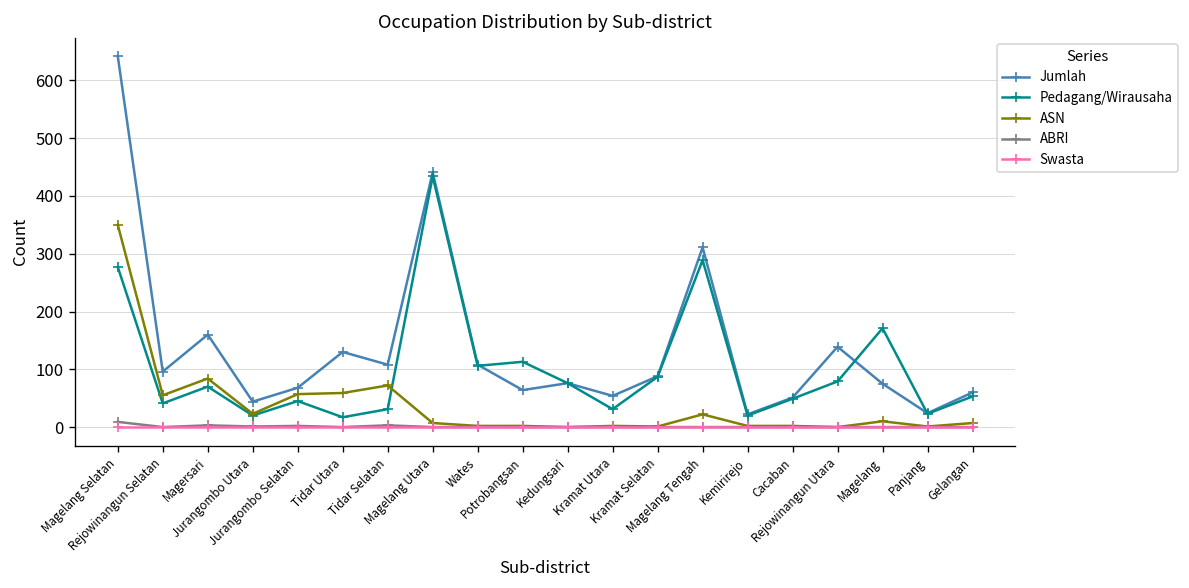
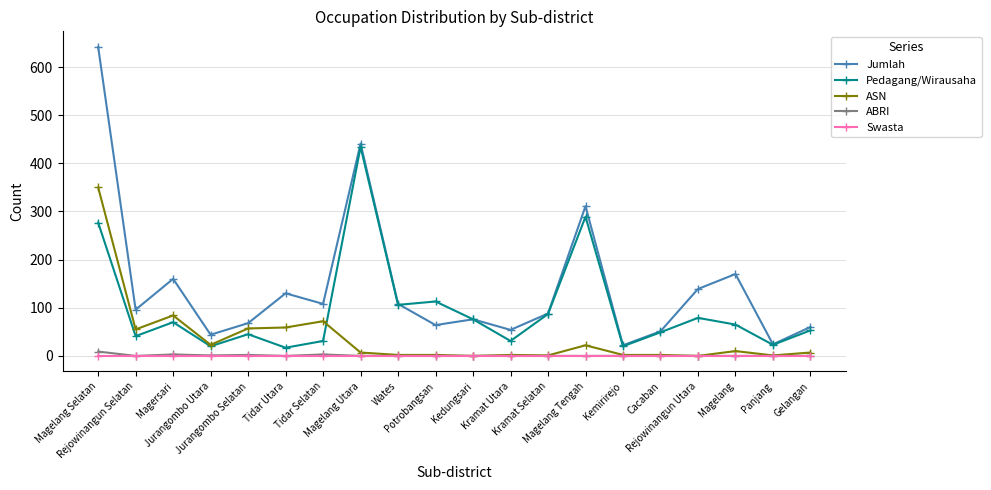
Jumlah, Magelang: 80 -> 170
Pedagang/Wirausaha, Magelang: 170 -> 70
